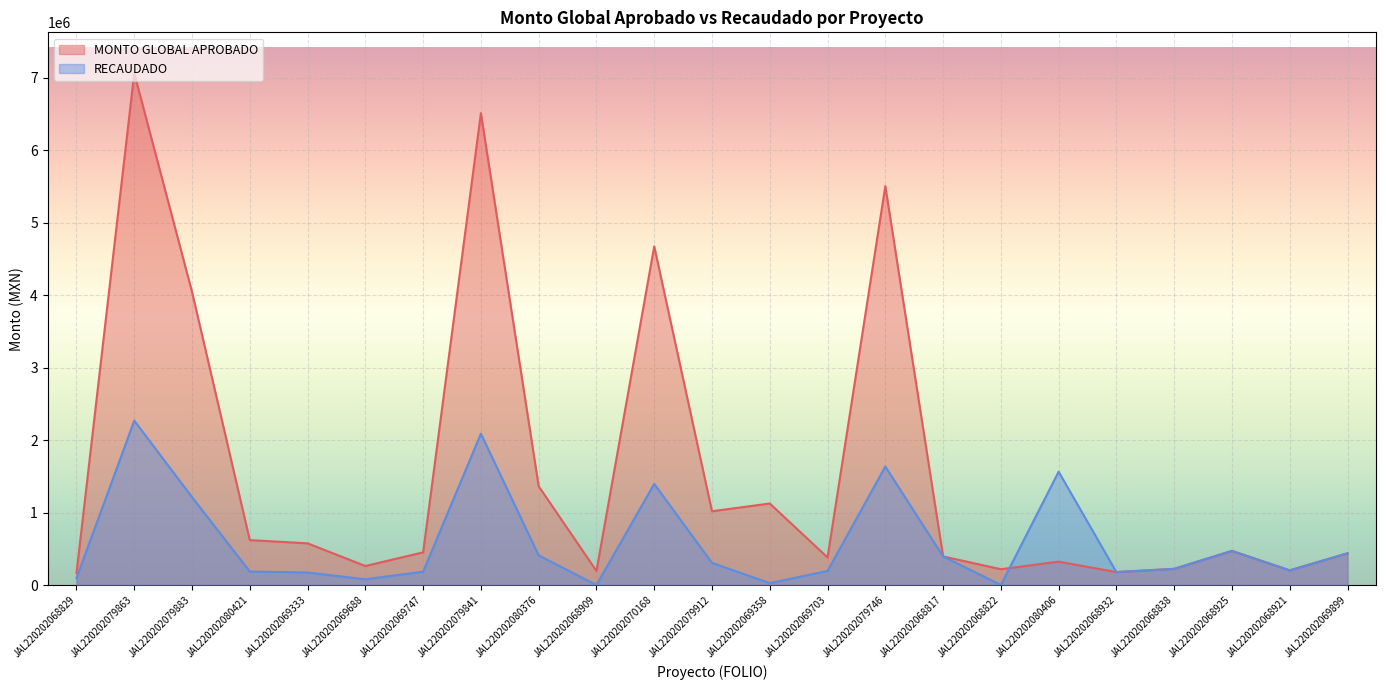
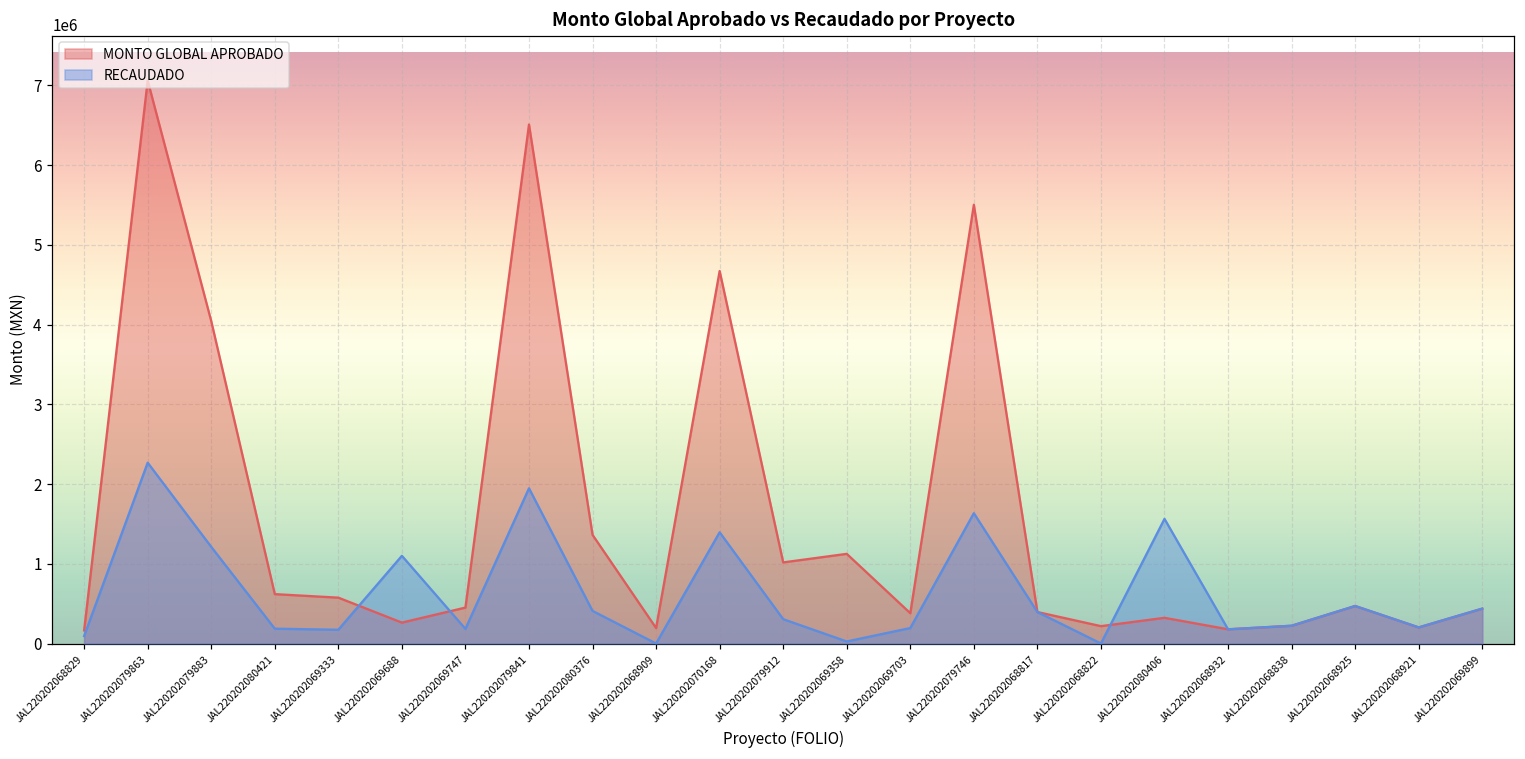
RECAUDADO, JAL220202069688: 100000 -> 1100000
RECAUDADO, JAL220202079841: 2100000 -> 1900000
